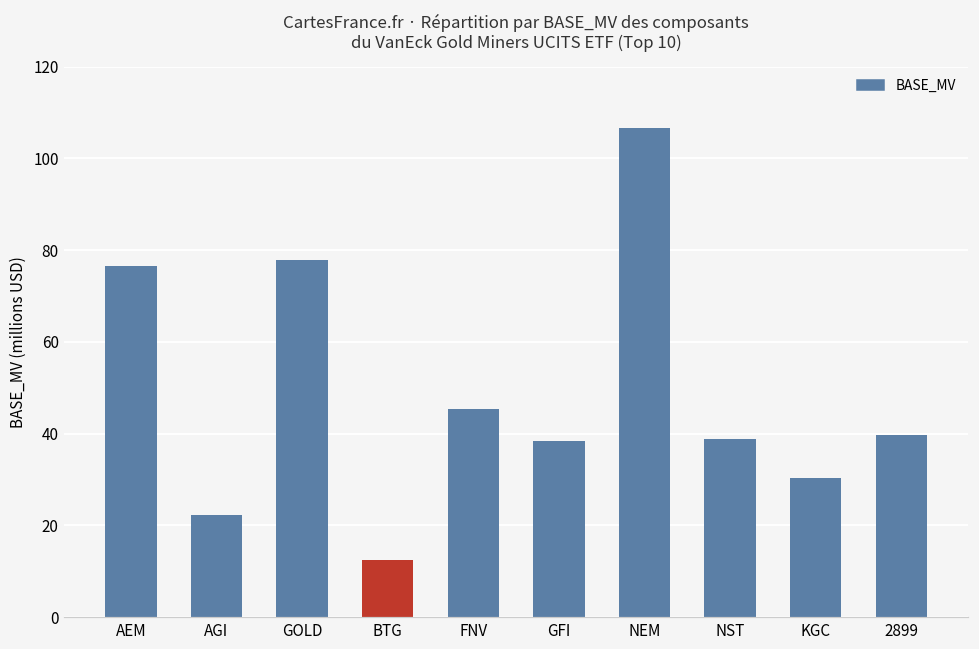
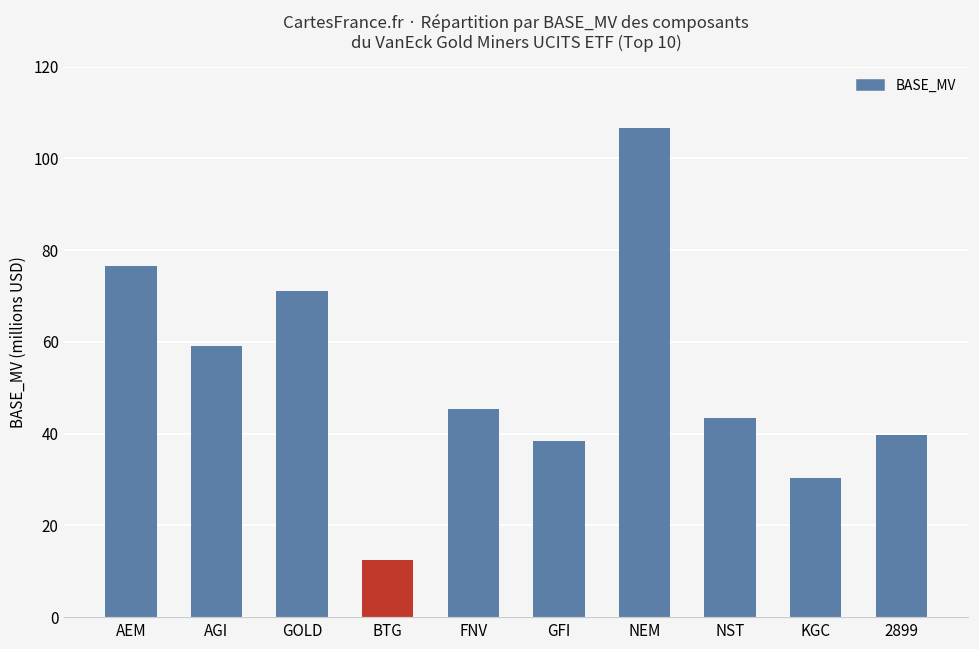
AGI: 22 -> 59
GOLD: 78 -> 71
NST: 39 -> 43
